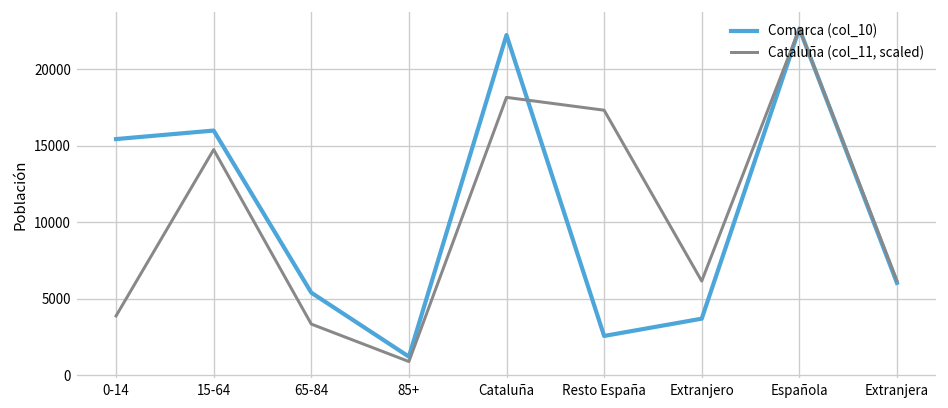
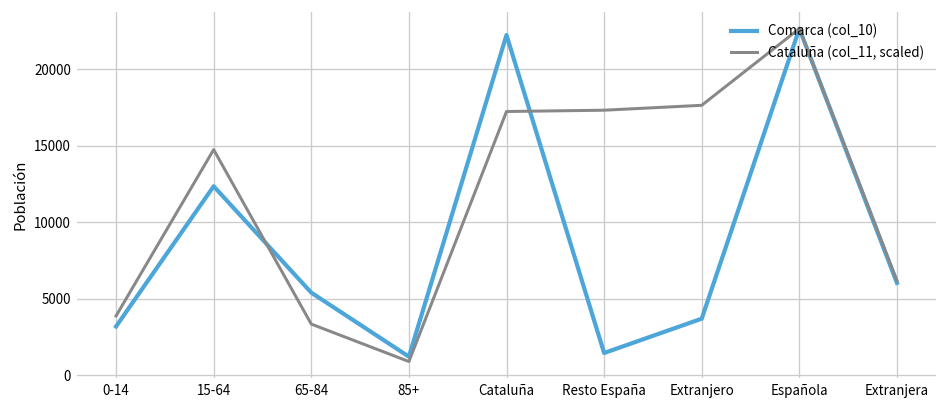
Comarca (col_10), 0-14: 15400 -> 3200
Comarca (col_10), 15-64: 16000 -> 12400
Cataluña (col_11, scaled), Cataluña: 18200 -> 17200
Comarca (col_10), Resto España: 2600 -> 1400
Cataluña (col_11, scaled), Extranjero: 6100 -> 17700
